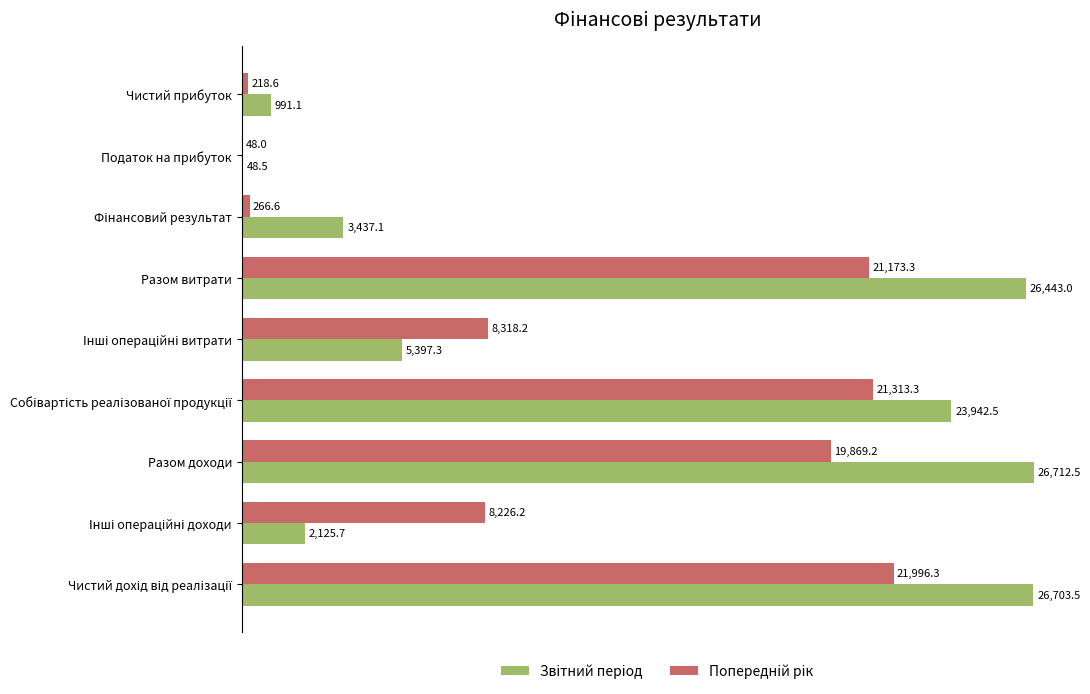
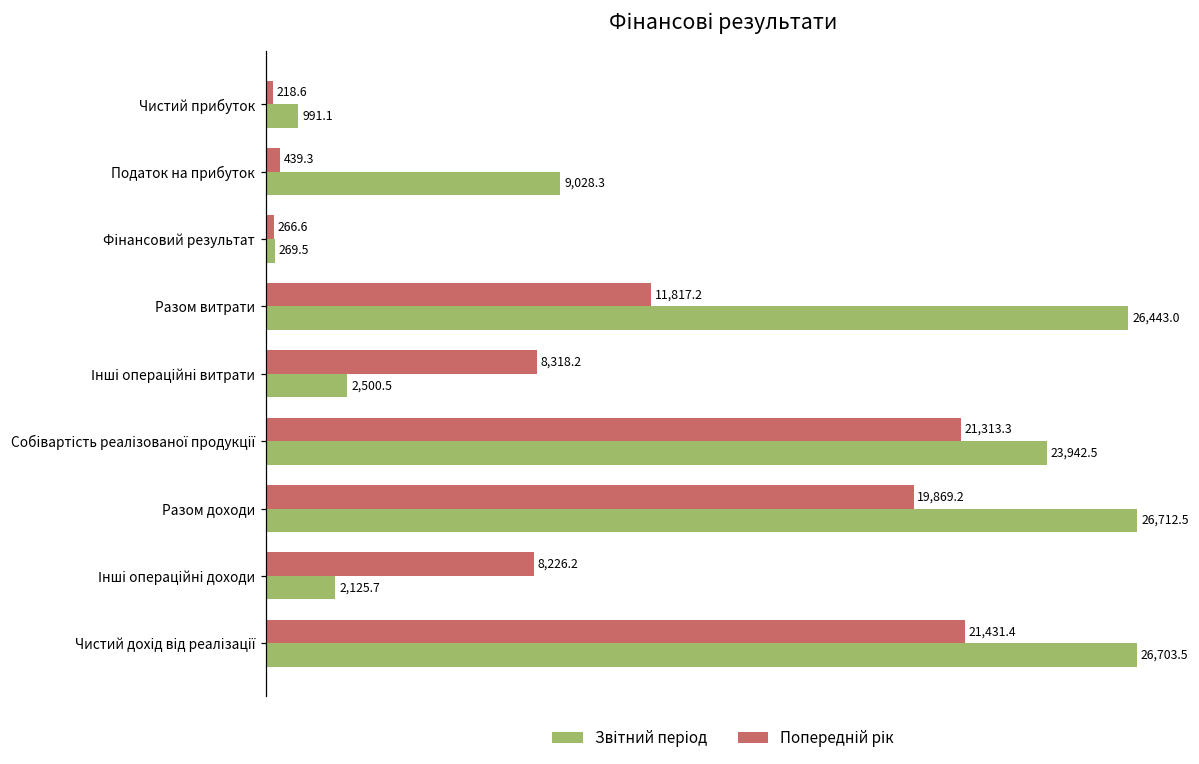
Попередній рік, Податок на прибуток: 48.0 -> 439.3
Звітний період, Податок на прибуток: 48.5 -> 9,028.3
Звітний період, Фінансовий результат: 3,437.1 -> 269.5
Попередній рік, Разом витрати: 21,173.3 -> 11,817.2
Звітний період, Інші операційні витрати: 5,397.3 -> 2,500.5
Попередній рік, Чистий дохід від реалізації: 21,996.3 -> 21,431.4
